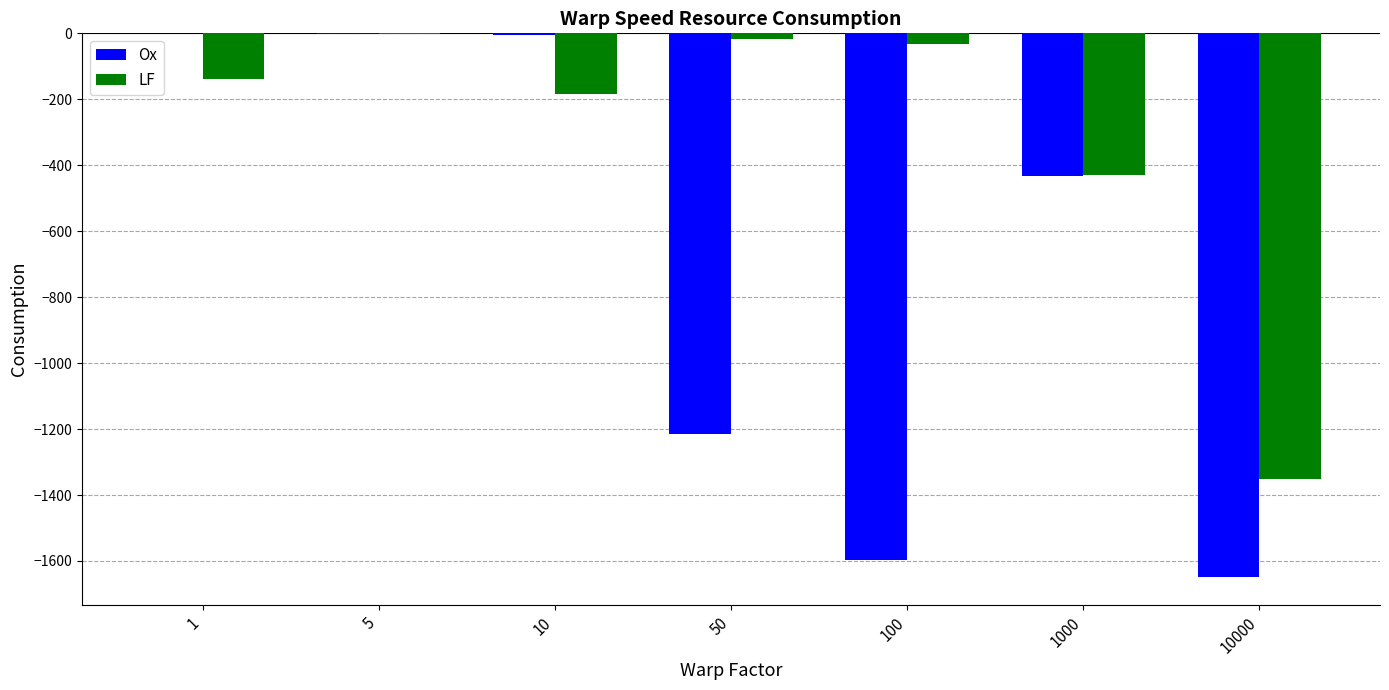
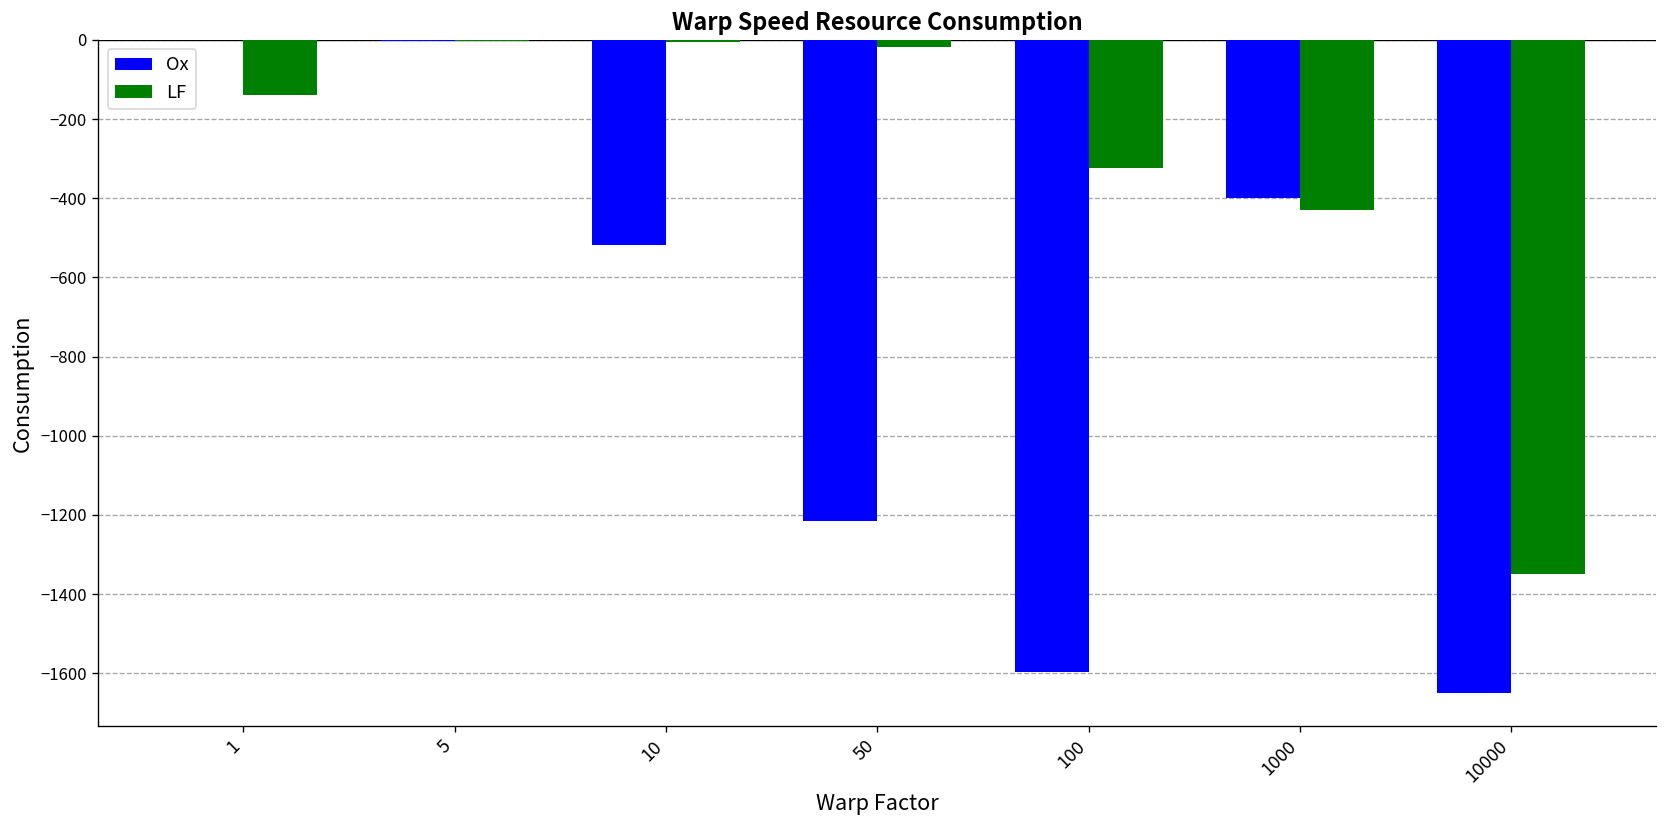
Ox, 10: 0 -> -520
LF, 10: -180 -> 0
LF, 100: -30 -> -320
Ox, 1000: -430 -> -400
